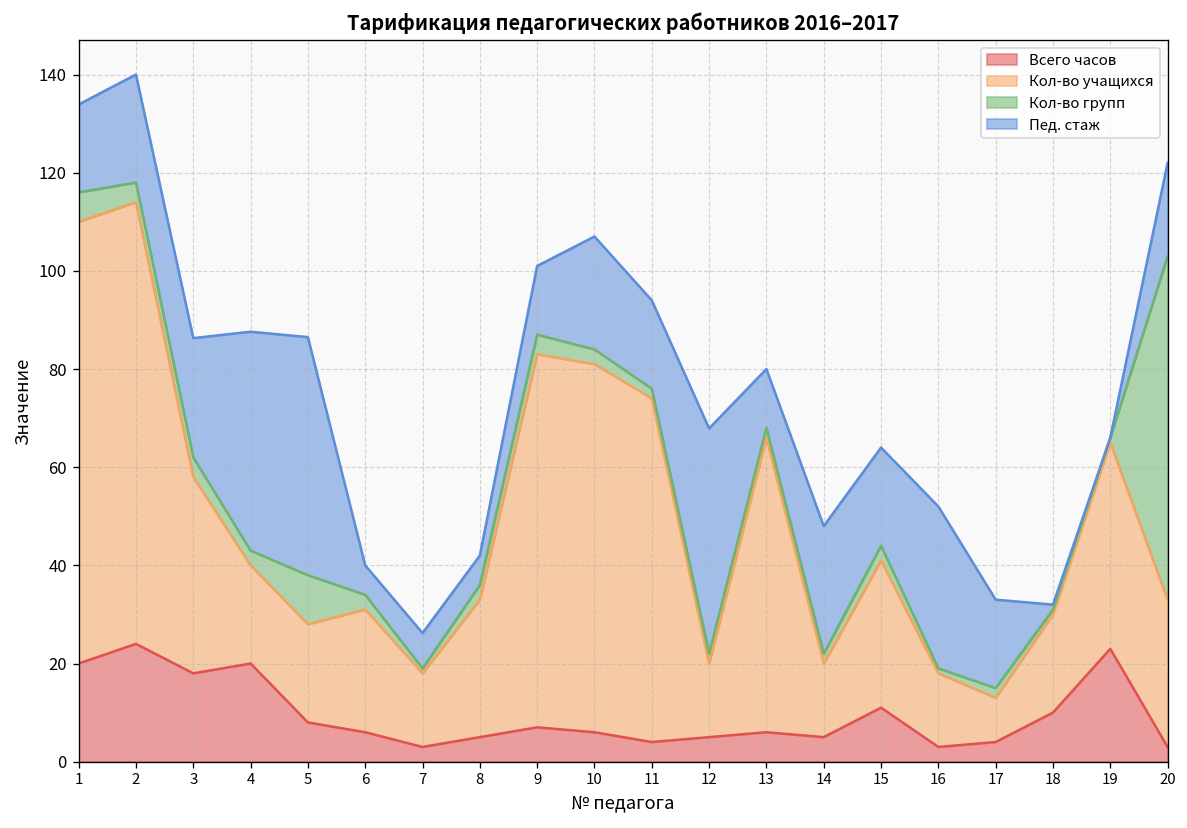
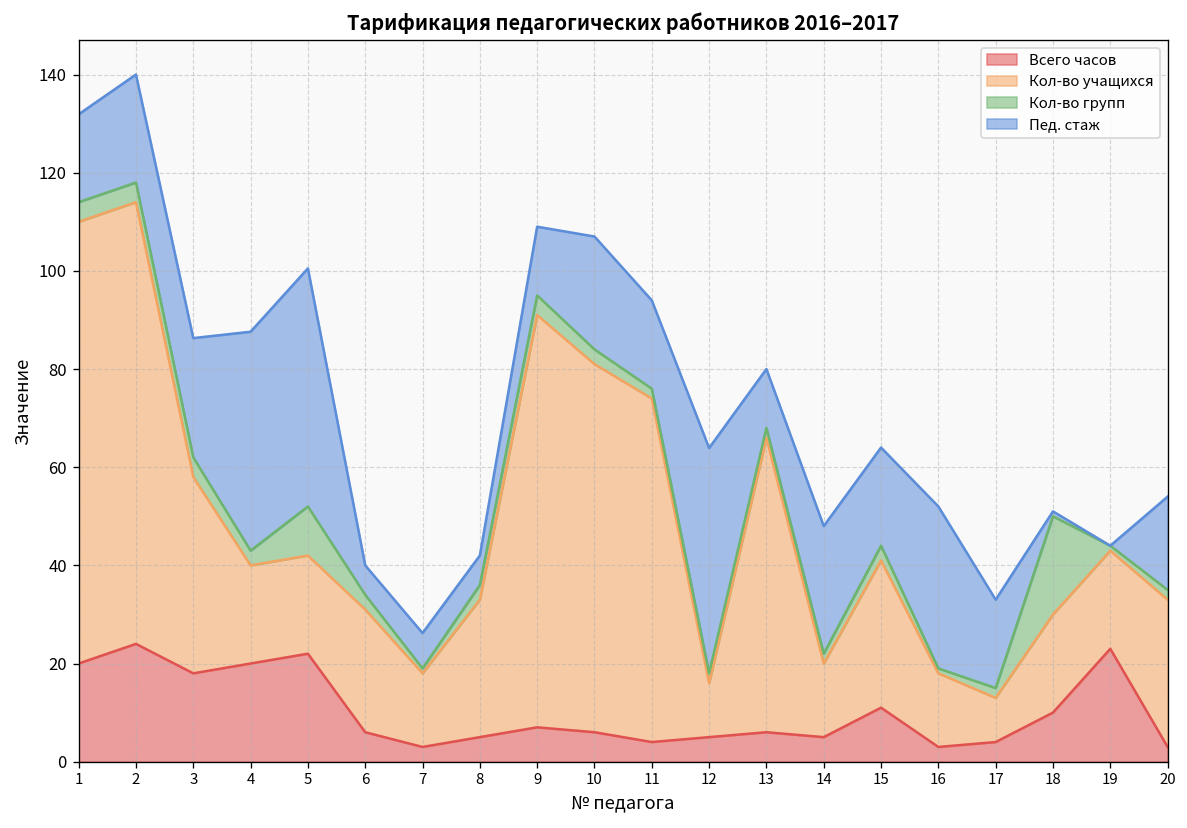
Кол-во групп, 1: 6 -> 4
Всего часов, 5: 8 -> 22
Кол-во учащихся, 9: 76 -> 84
Кол-во учащихся, 12: 15 -> 11
Кол-во групп, 18: 1 -> 20
Кол-во учащихся, 19: 42 -> 20
Кол-во групп, 20: 70 -> 2
